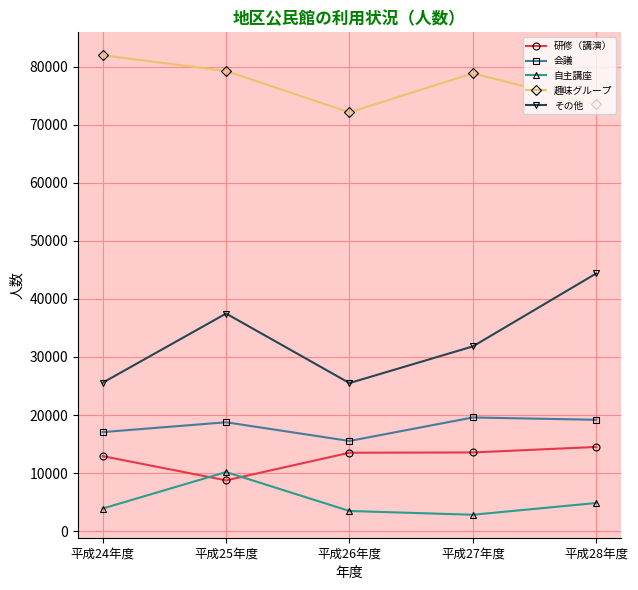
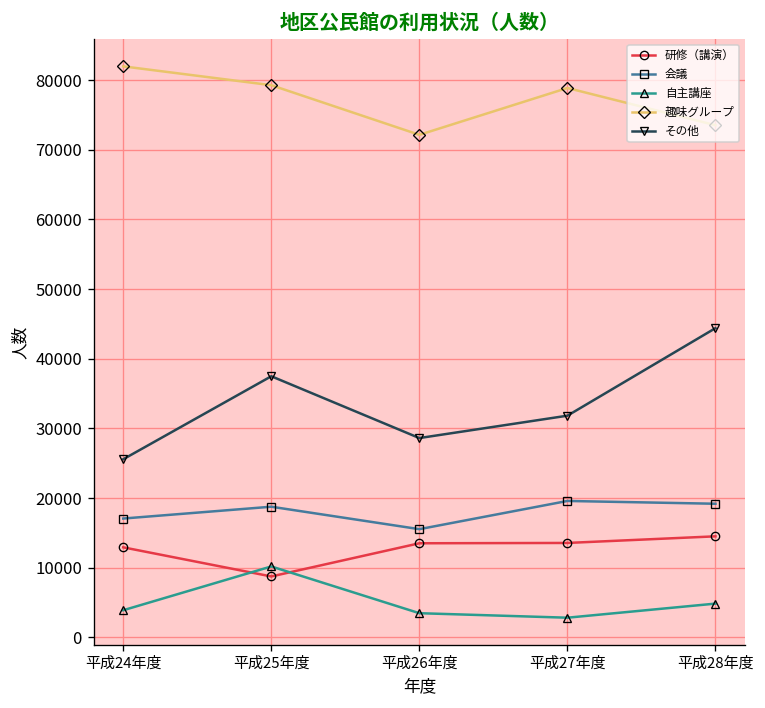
その他, 平成26年度: 26000 -> 29000
